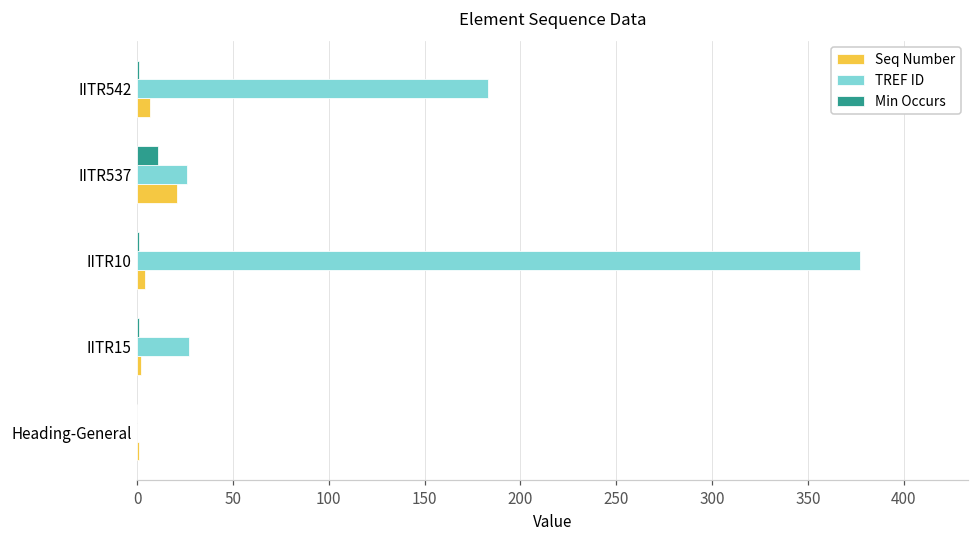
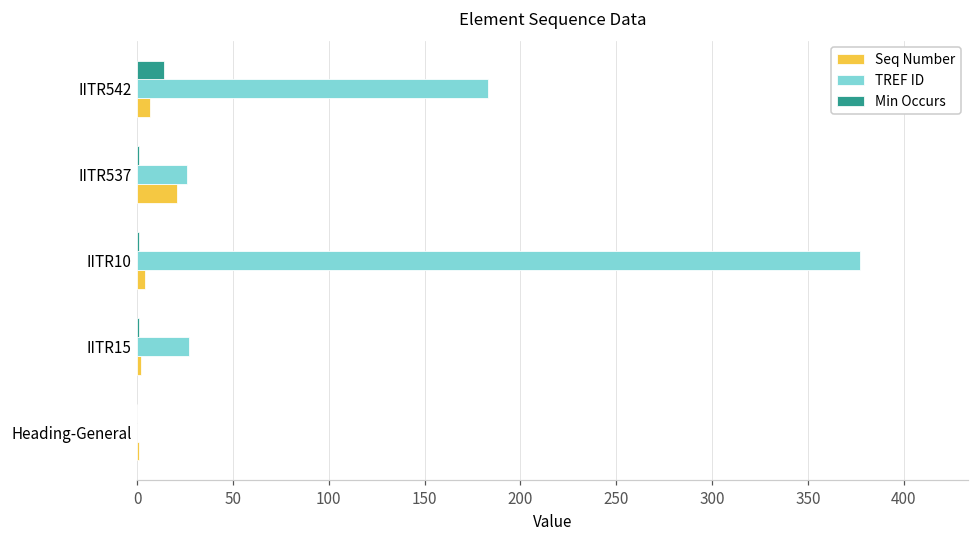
Min Occurs, IITR542: 1 -> 14
Min Occurs, IITR537: 11 -> 1
